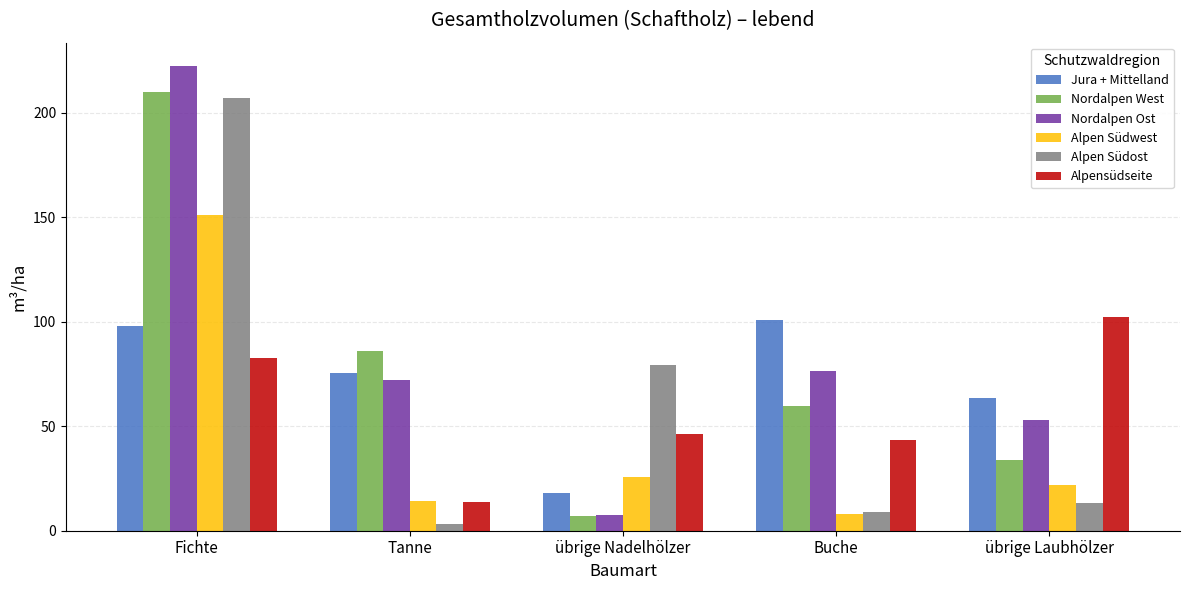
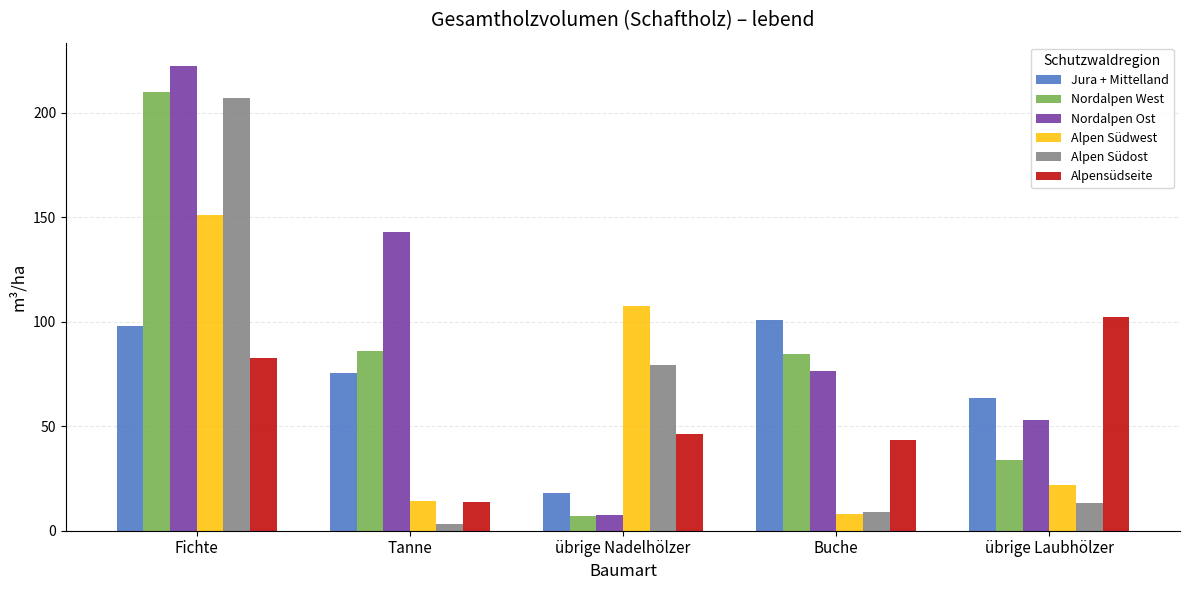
Nordalpen Ost, Tanne: 72 -> 143
Alpen Südwest, übrige Nadelhölzer: 26 -> 107
Nordalpen West, Buche: 60 -> 85
